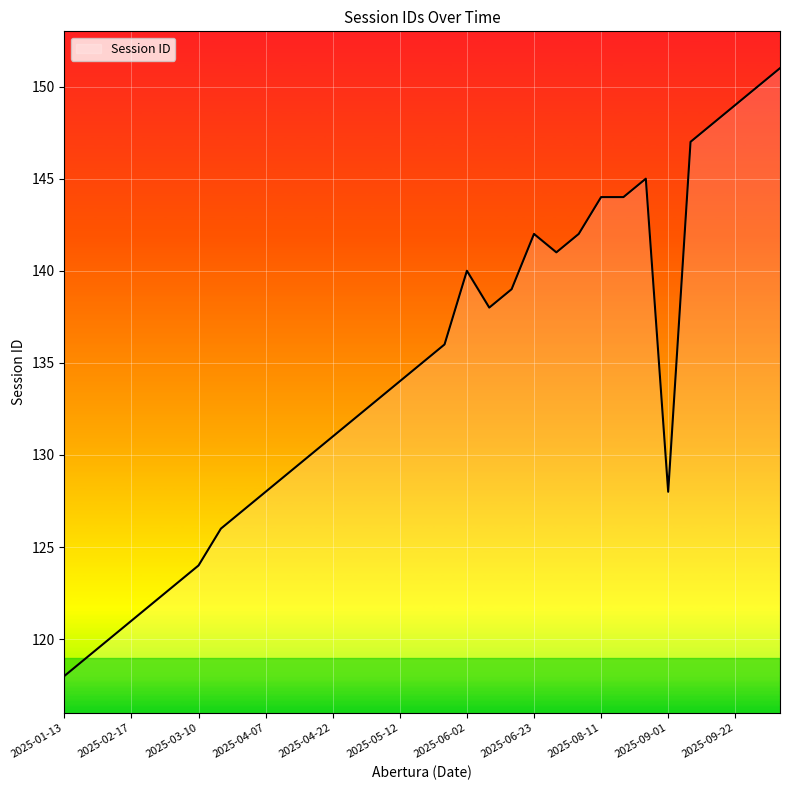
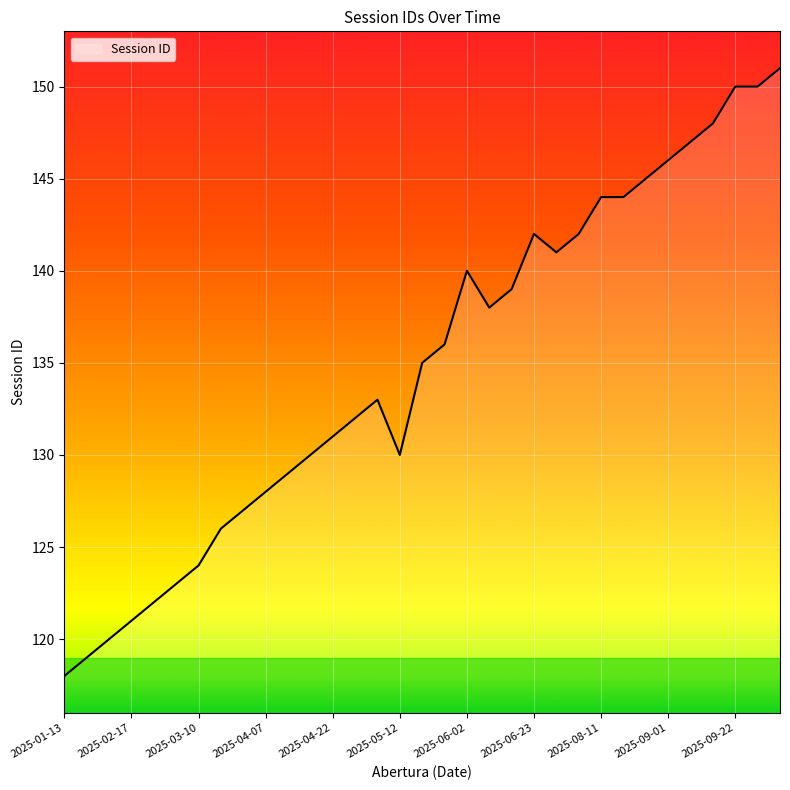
2025-05-12: 134 -> 130
2025-09-01: 128 -> 146
2025-09-22: 149 -> 150
